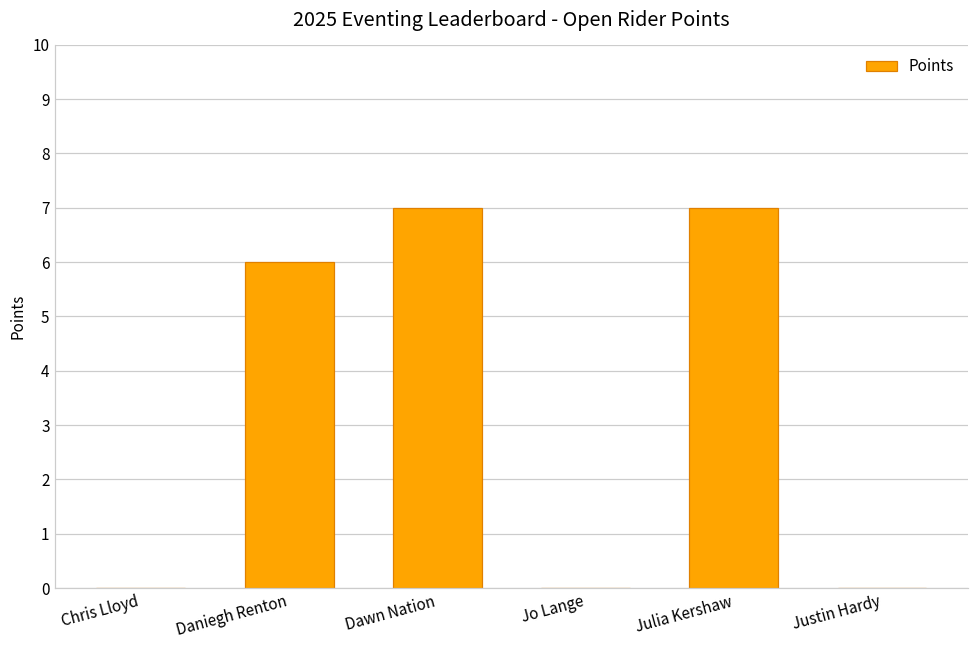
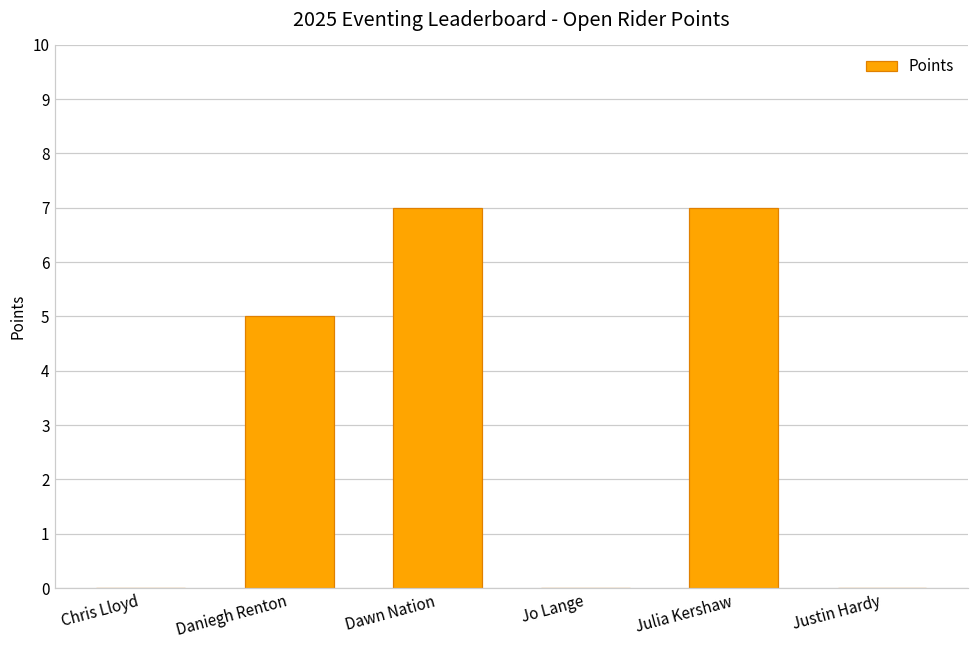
Daniegh Renton: 6 -> 5
